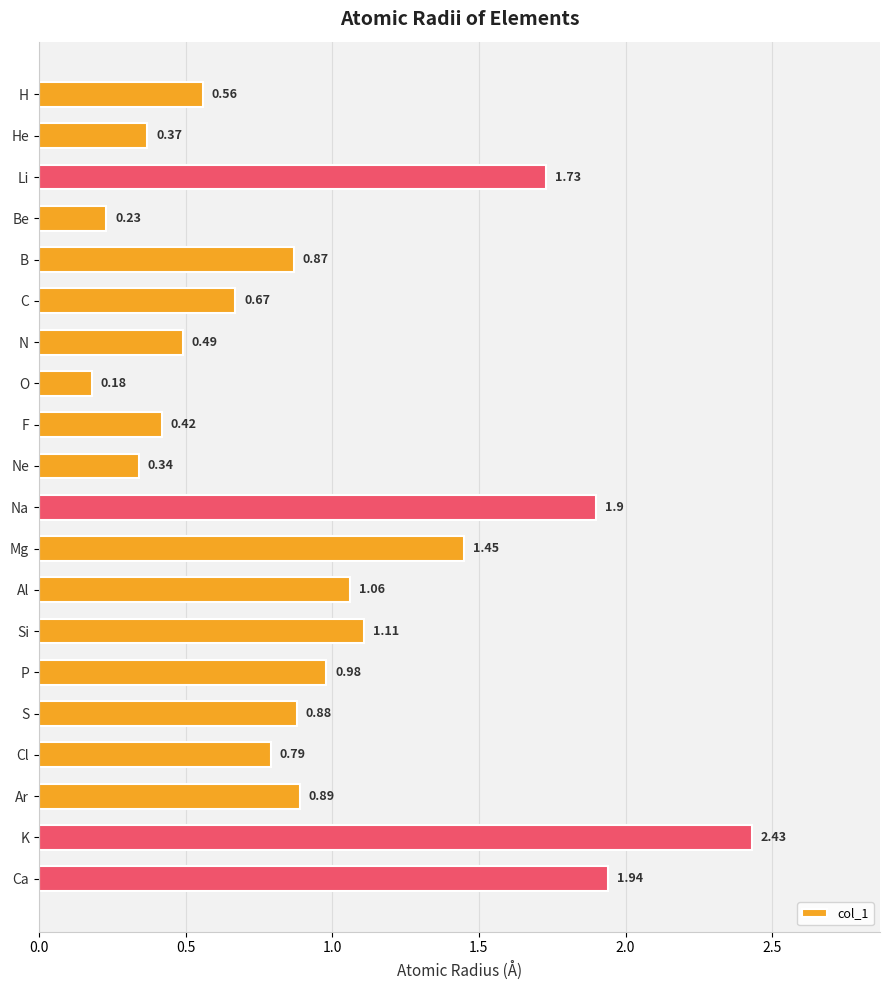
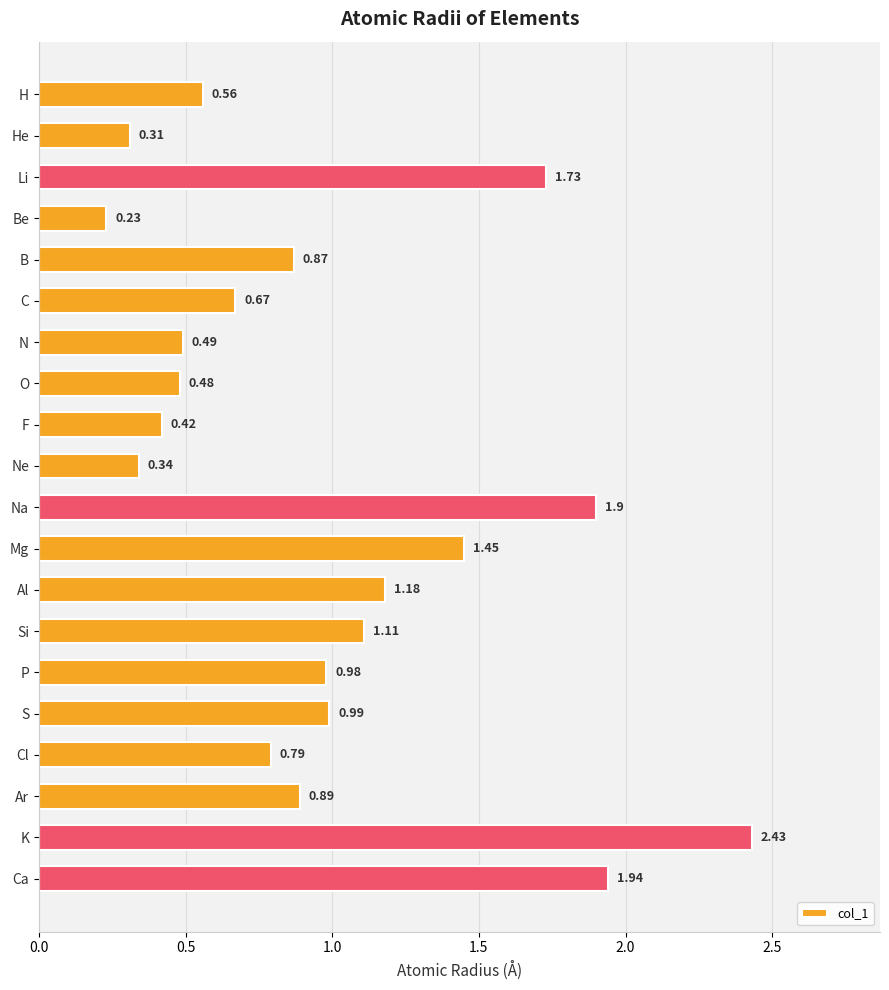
He: 0.37 -> 0.31
O: 0.18 -> 0.48
Al: 1.06 -> 1.18
S: 0.88 -> 0.99
